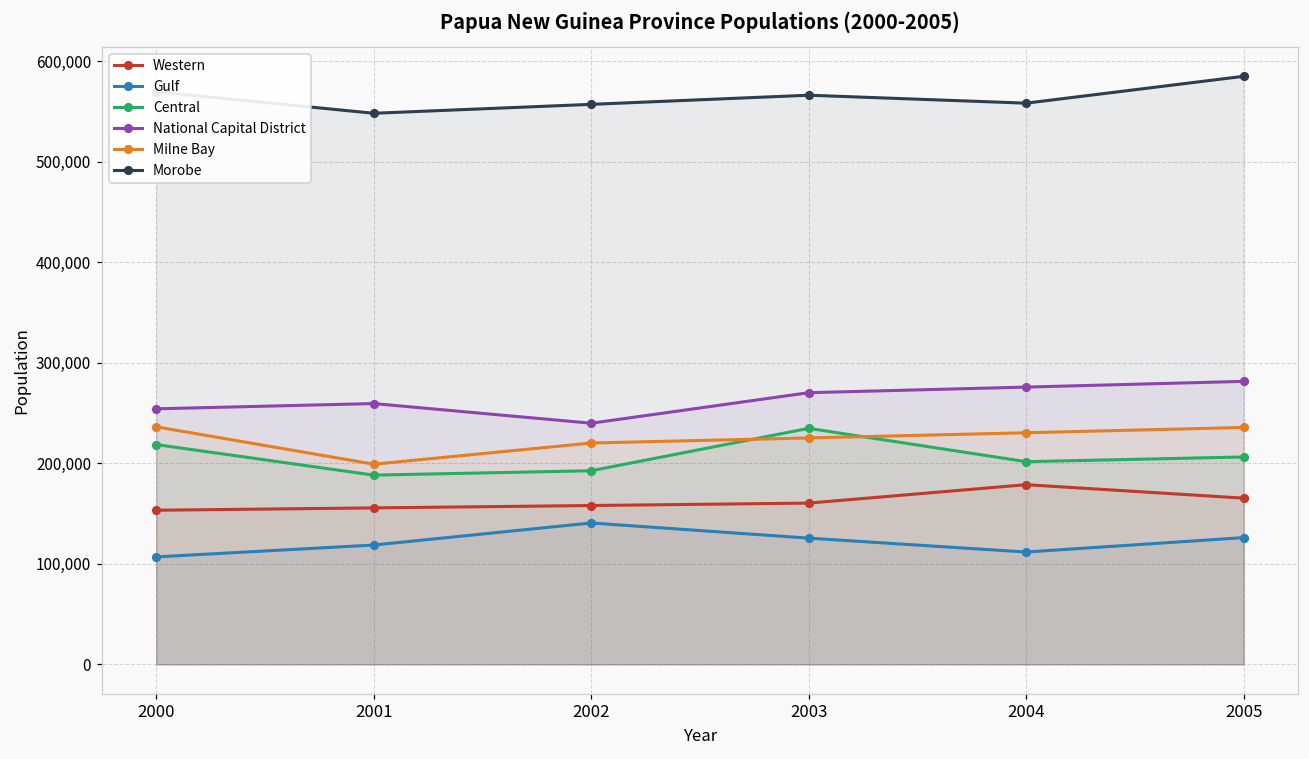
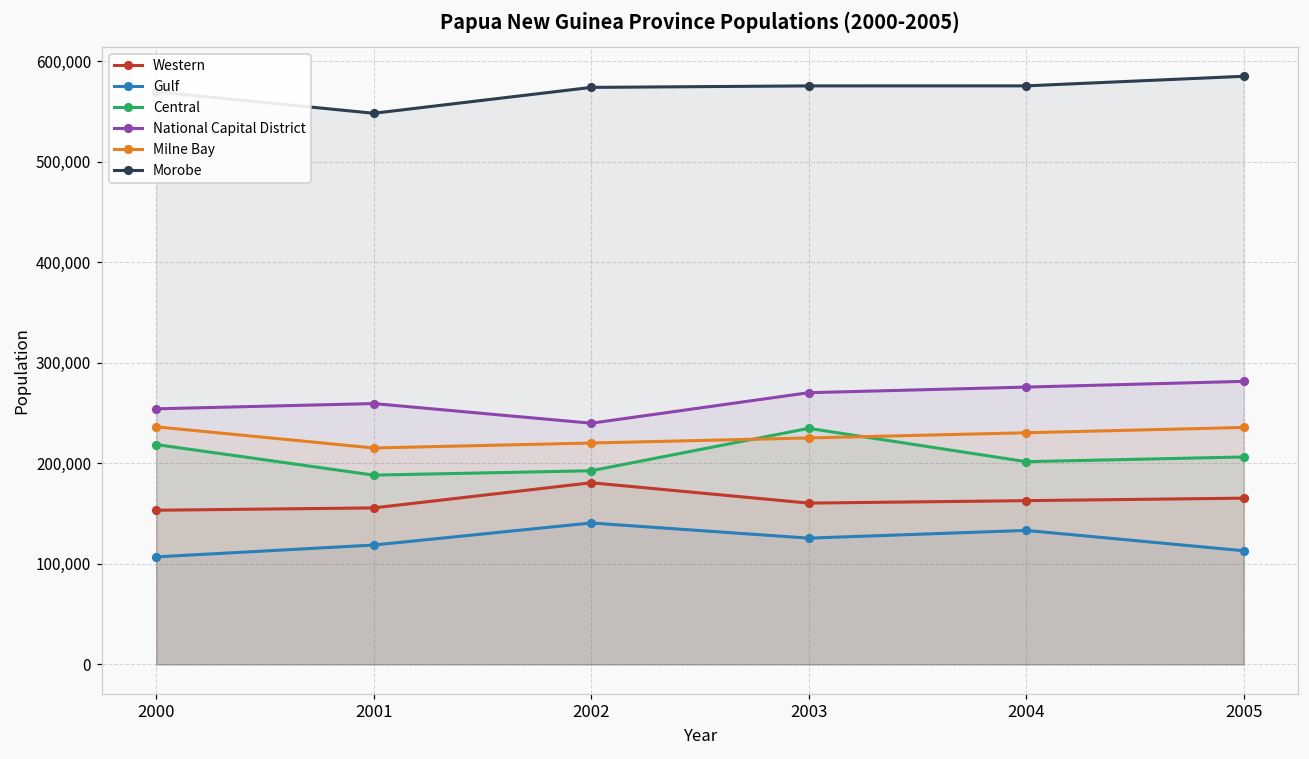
Milne Bay, 2001: 200,000 -> 220,000
Western, 2002: 160,000 -> 180,000
Morobe, 2002: 560,000 -> 570,000
Morobe, 2003: 570,000 -> 580,000
Western, 2004: 180,000 -> 160,000
Gulf, 2004: 110,000 -> 130,000
Morobe, 2004: 560,000 -> 580,000
Gulf, 2005: 130,000 -> 110,000
